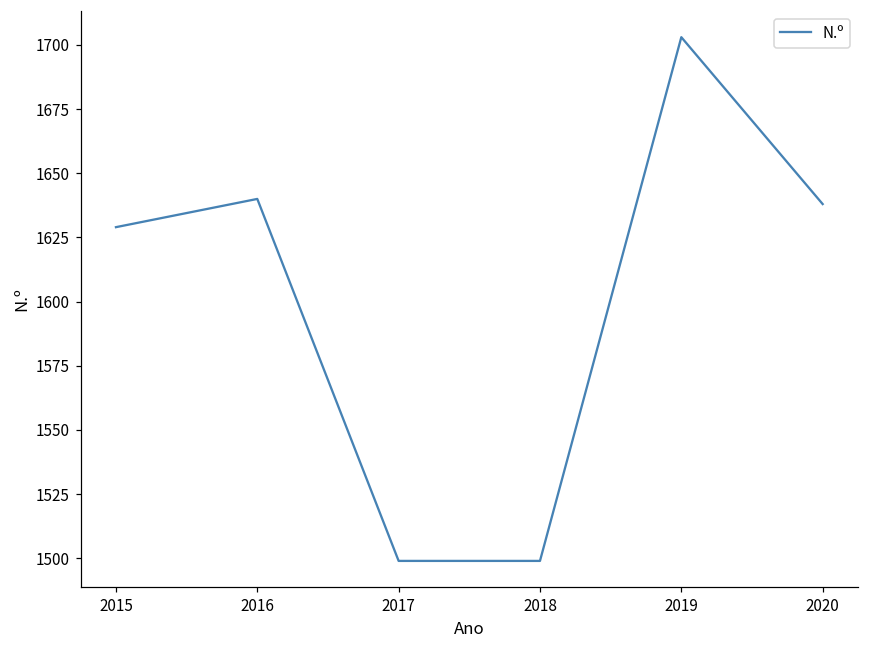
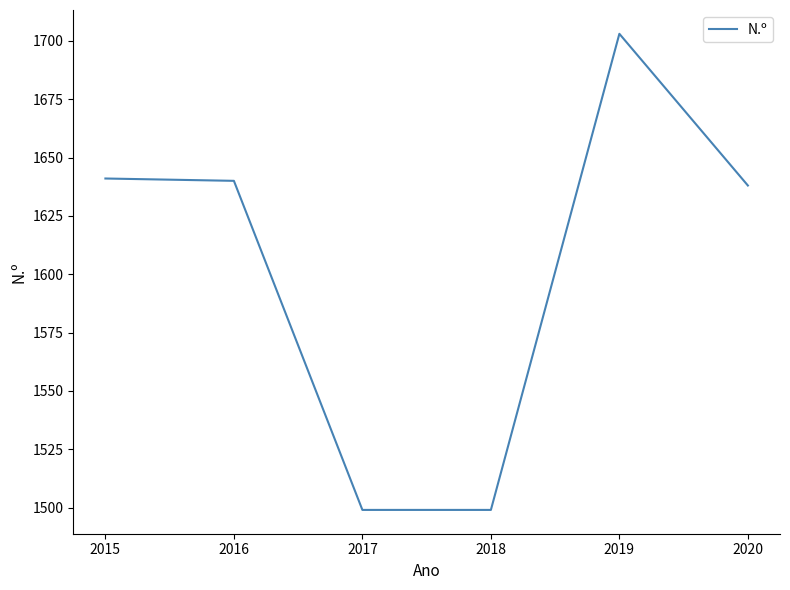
2015: 1629 -> 1641
